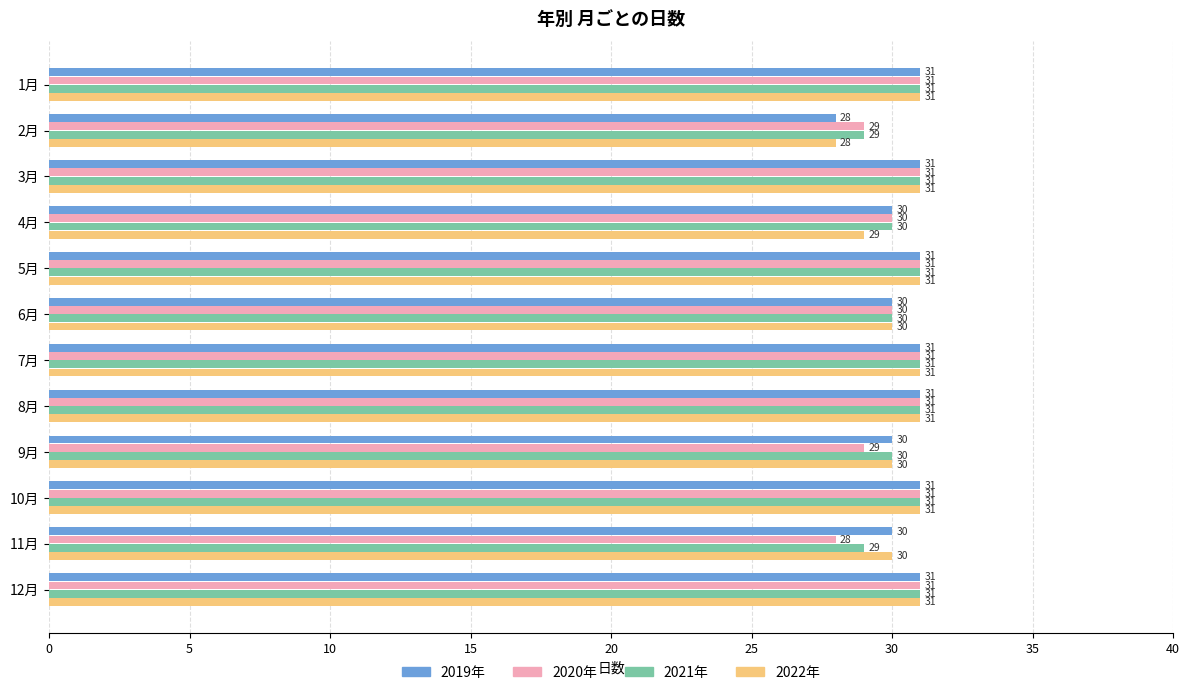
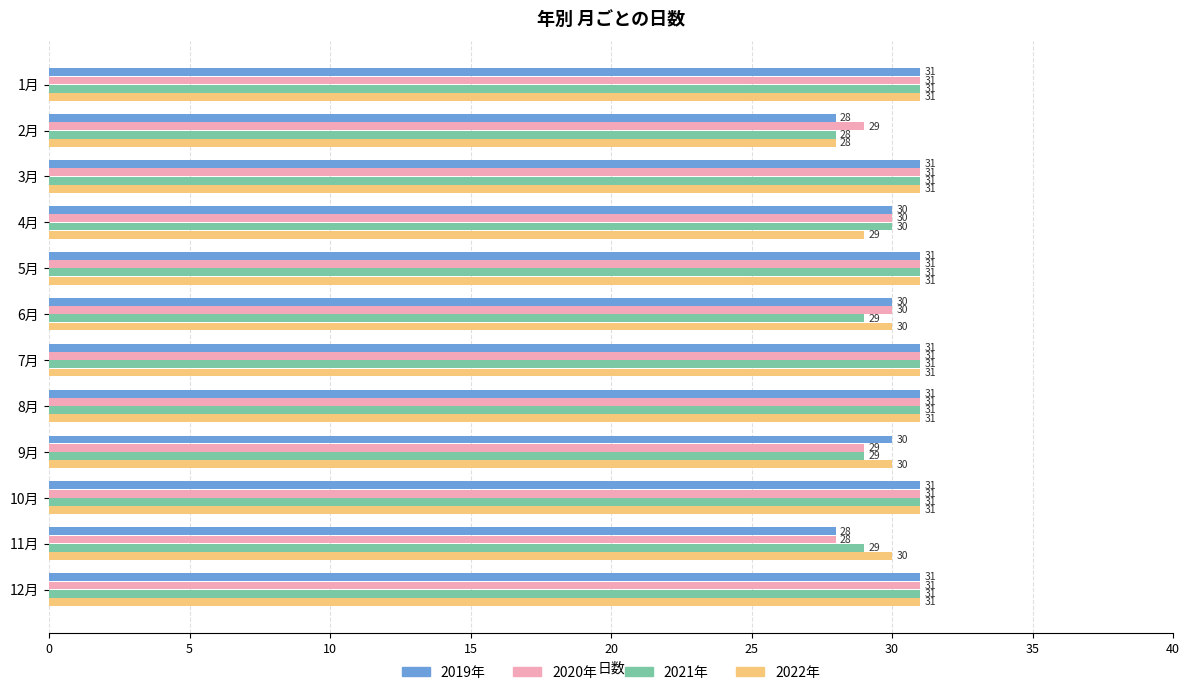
2021年, 2月: 29 -> 28
2021年, 6月: 30 -> 29
2021年, 9月: 30 -> 29
2019年, 11月: 30 -> 28
